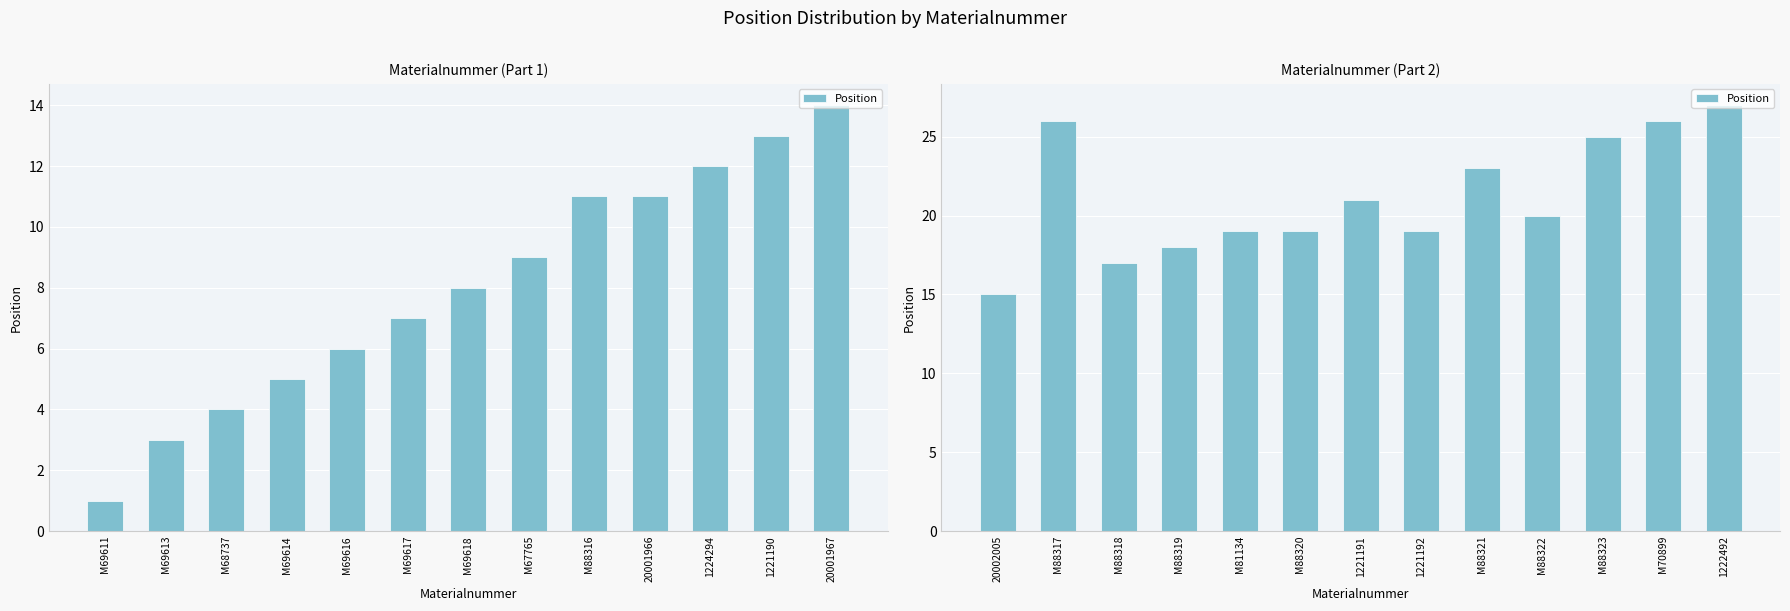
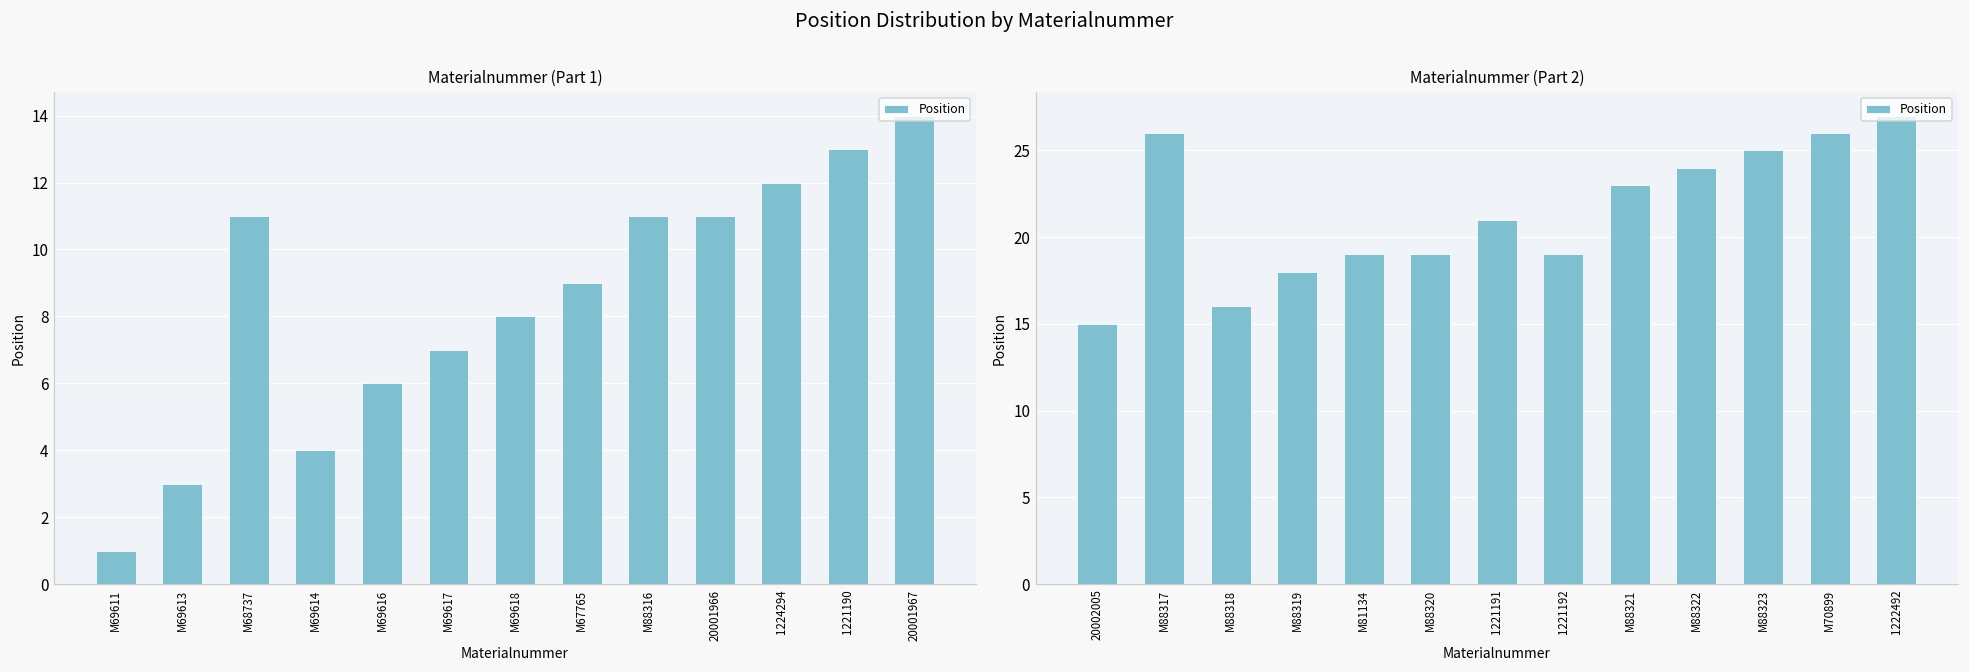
Materialnummer (Part 1), M68737: 4 -> 11
Materialnummer (Part 1), M69614: 5 -> 4
Materialnummer (Part 2), M88318: 17 -> 16
Materialnummer (Part 2), M88322: 20 -> 24
